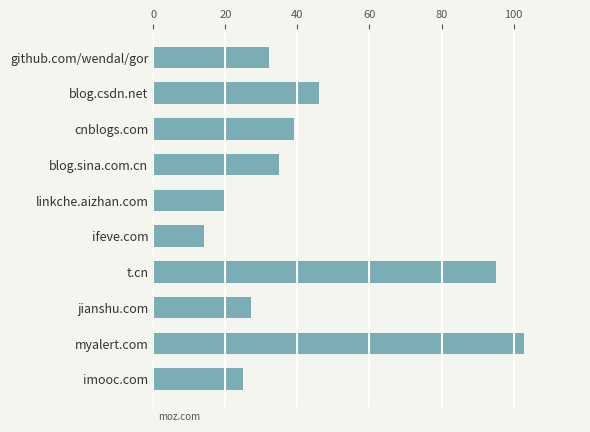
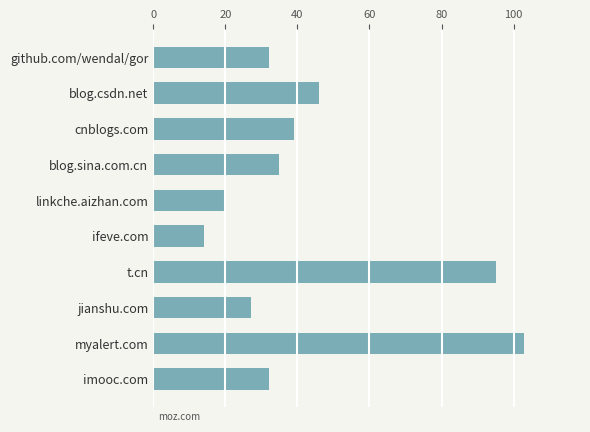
imooc.com: 25 -> 32
